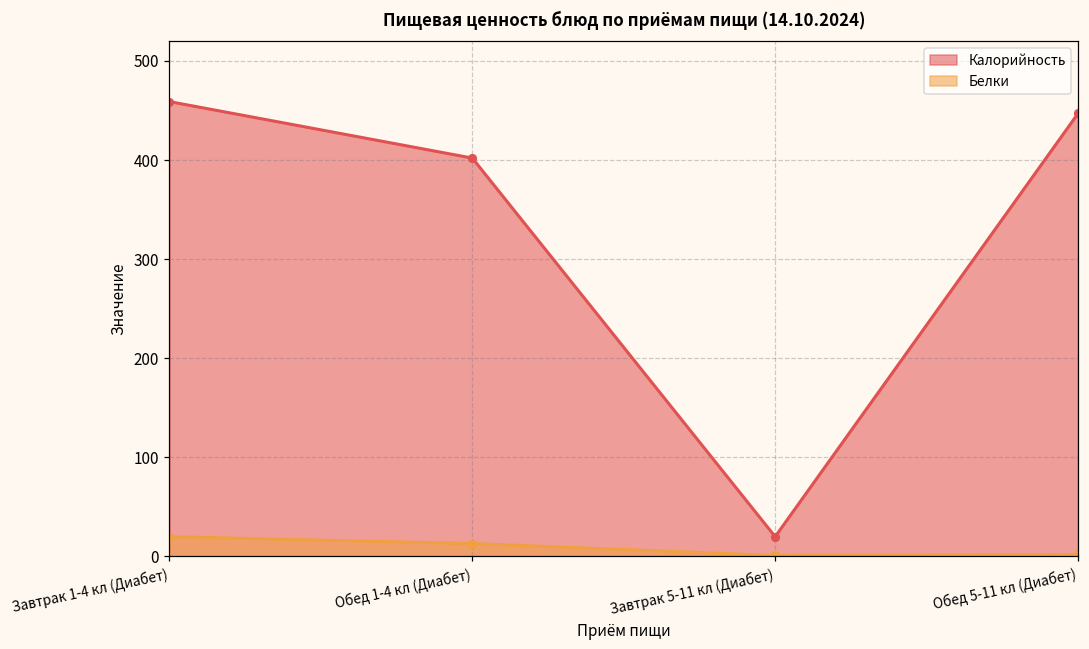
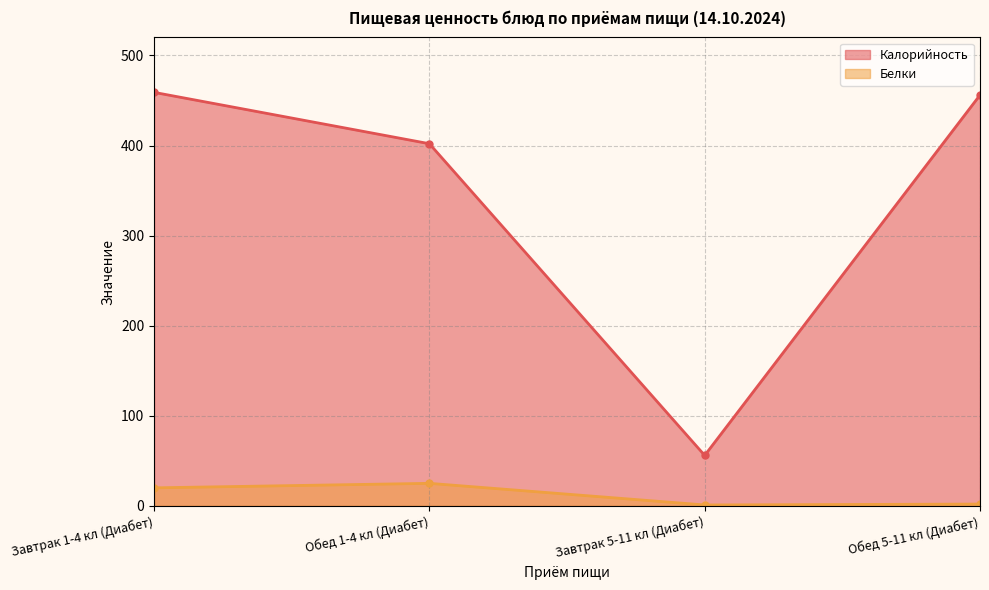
Белки, Обед 1-4 кл (Диабет): 10 -> 30
Калорийность, Завтрак 5-11 кл (Диабет): 20 -> 60
Калорийность, Обед 5-11 кл (Диабет): 450 -> 460
